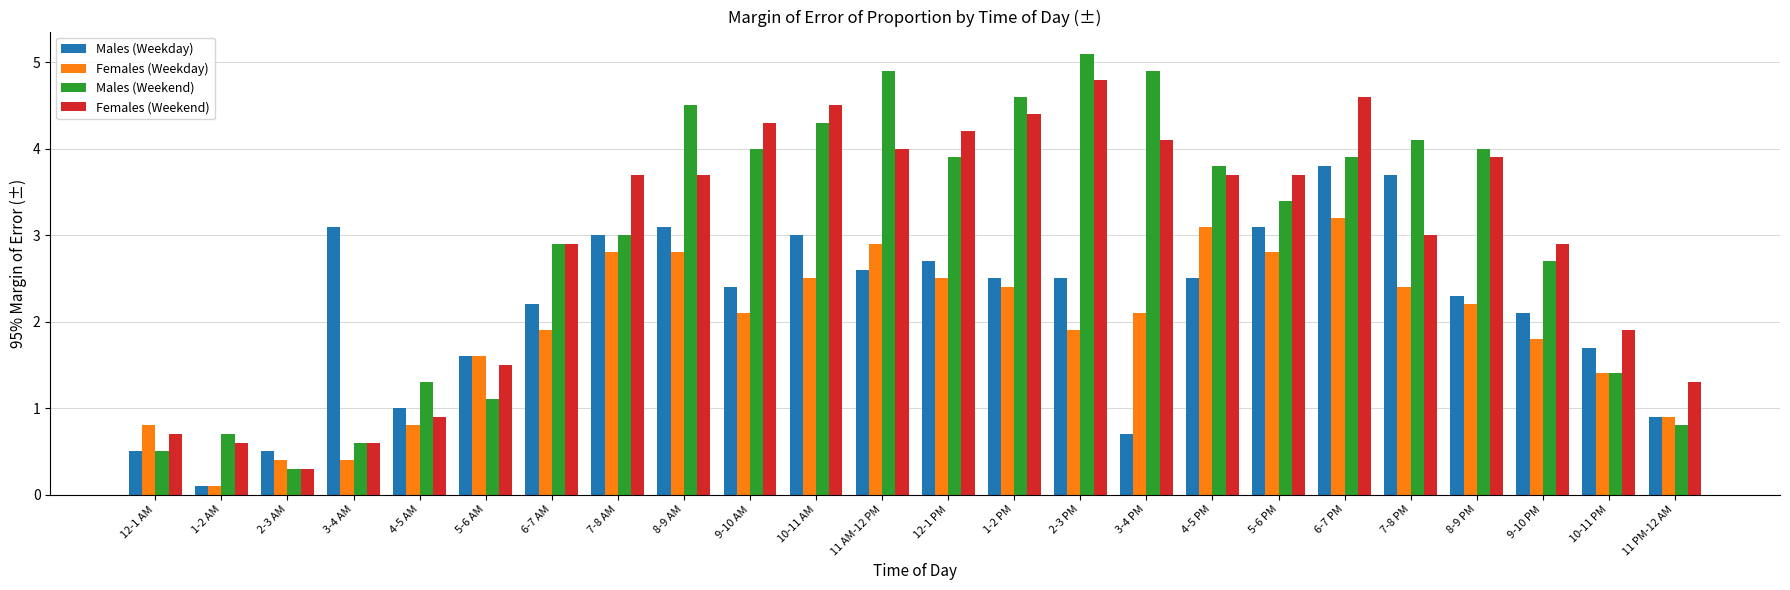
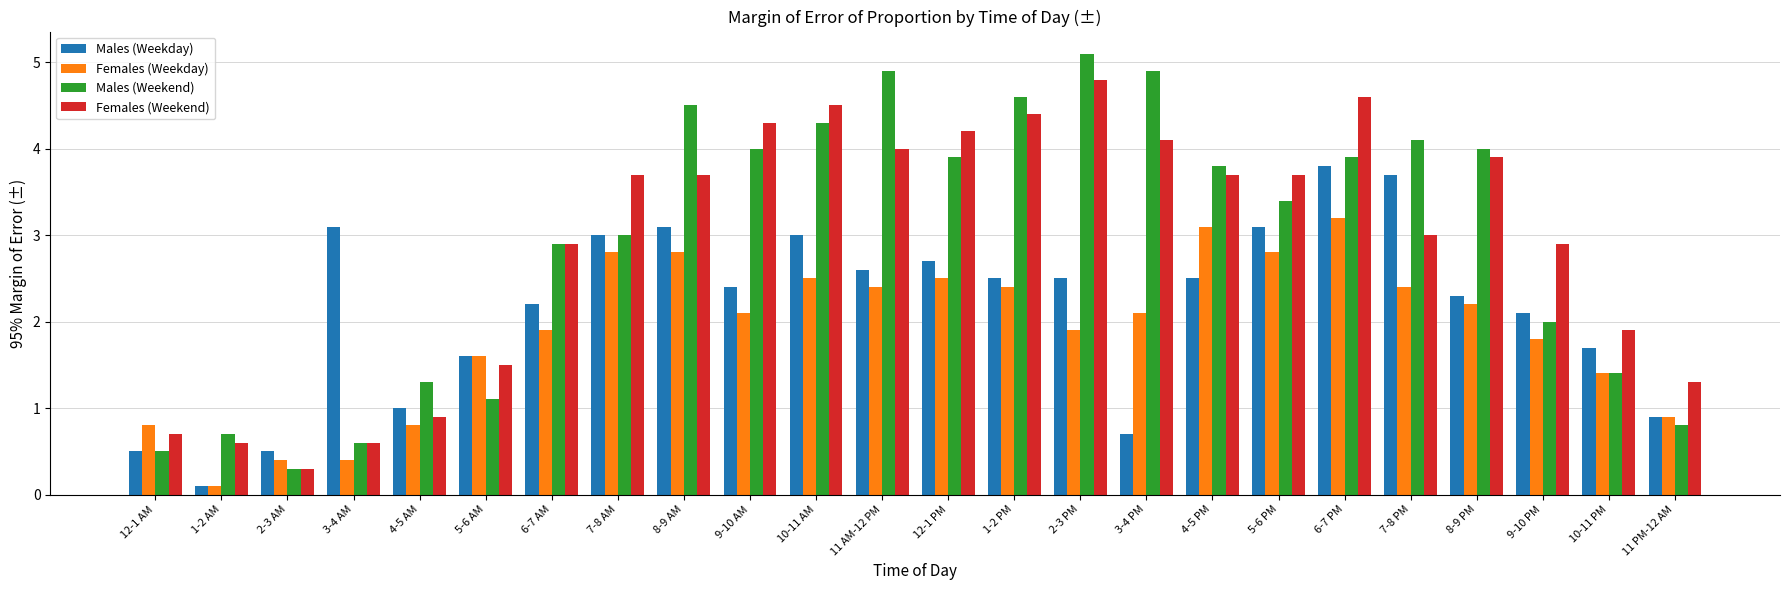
Females (Weekday), 11 AM-12 PM: 2.9 -> 2.4
Males (Weekend), 9-10 PM: 2.7 -> 2.0
